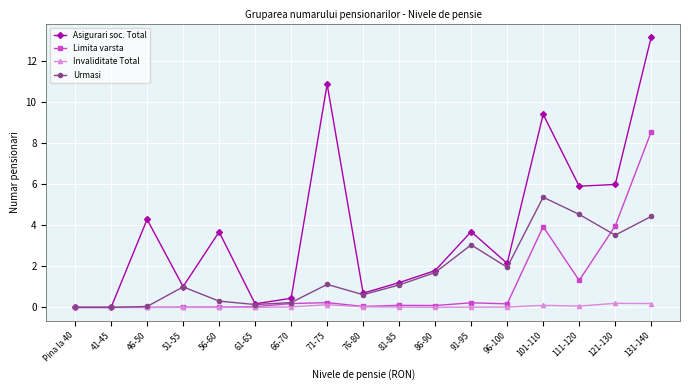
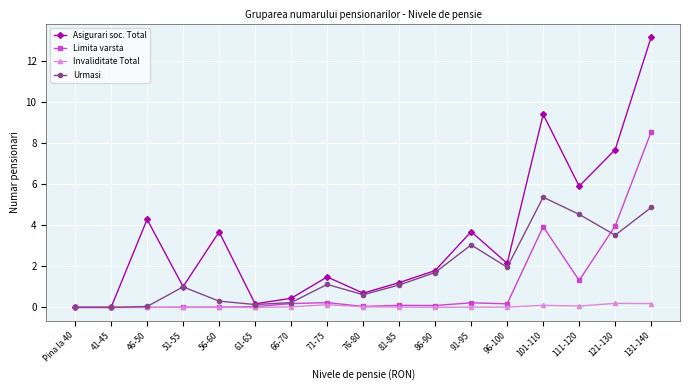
Asigurari soc. Total, 71-75: 10.9 -> 1.5
Asigurari soc. Total, 121-130: 6.0 -> 7.7
Urmasi, 131-140: 4.4 -> 4.9
